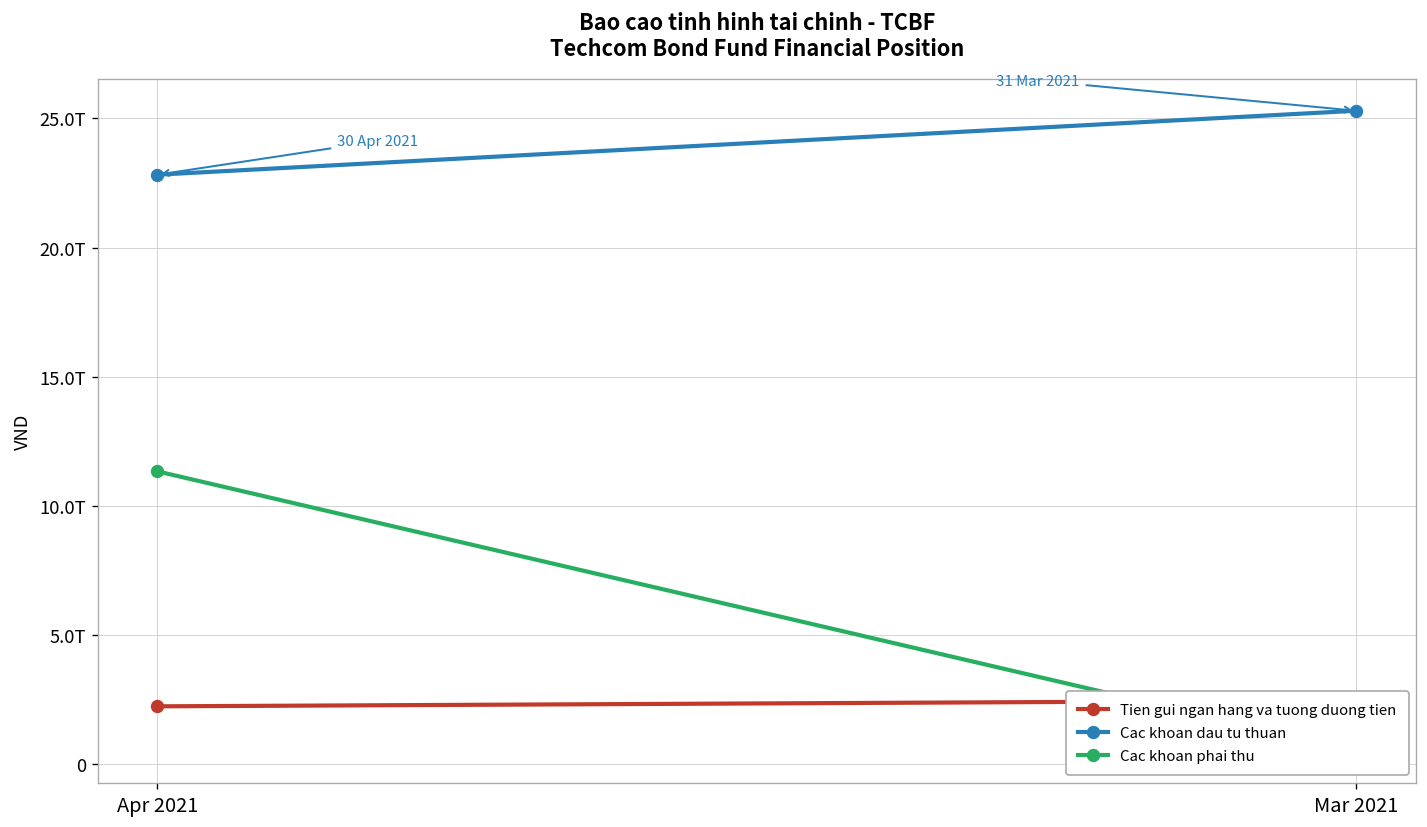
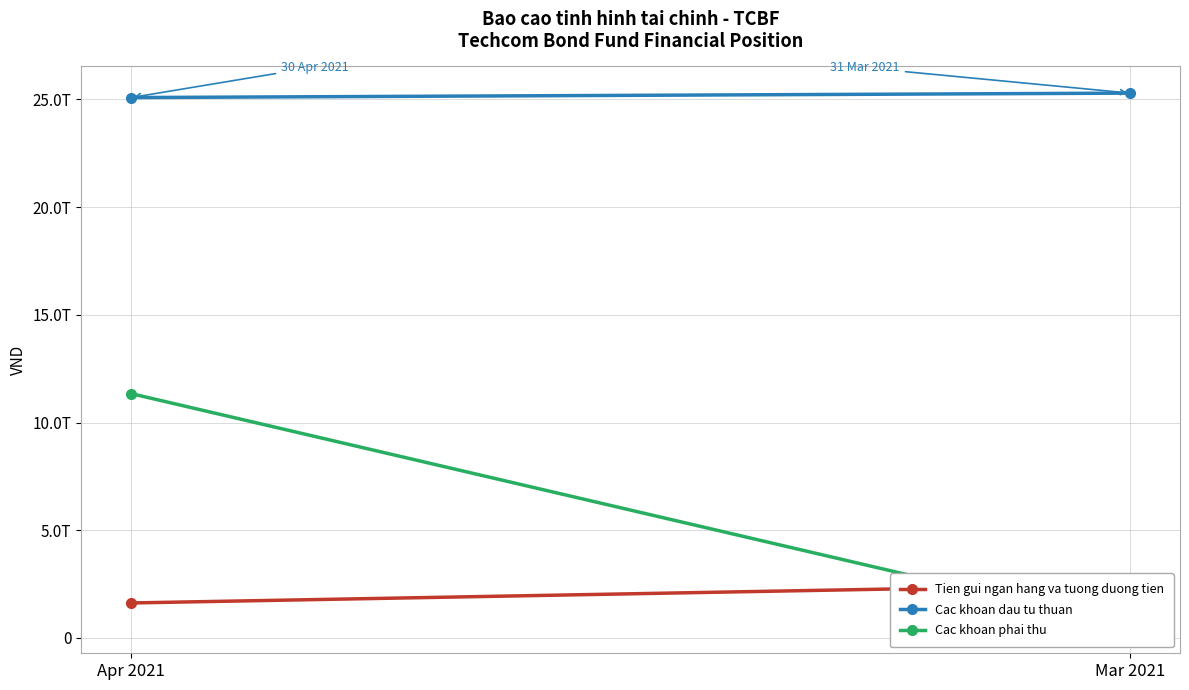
Tien gui ngan hang va tuong duong tien, Apr 2021: 2.2T -> 1.6T
Cac khoan dau tu thuan, Apr 2021: 22.8T -> 25.1T
